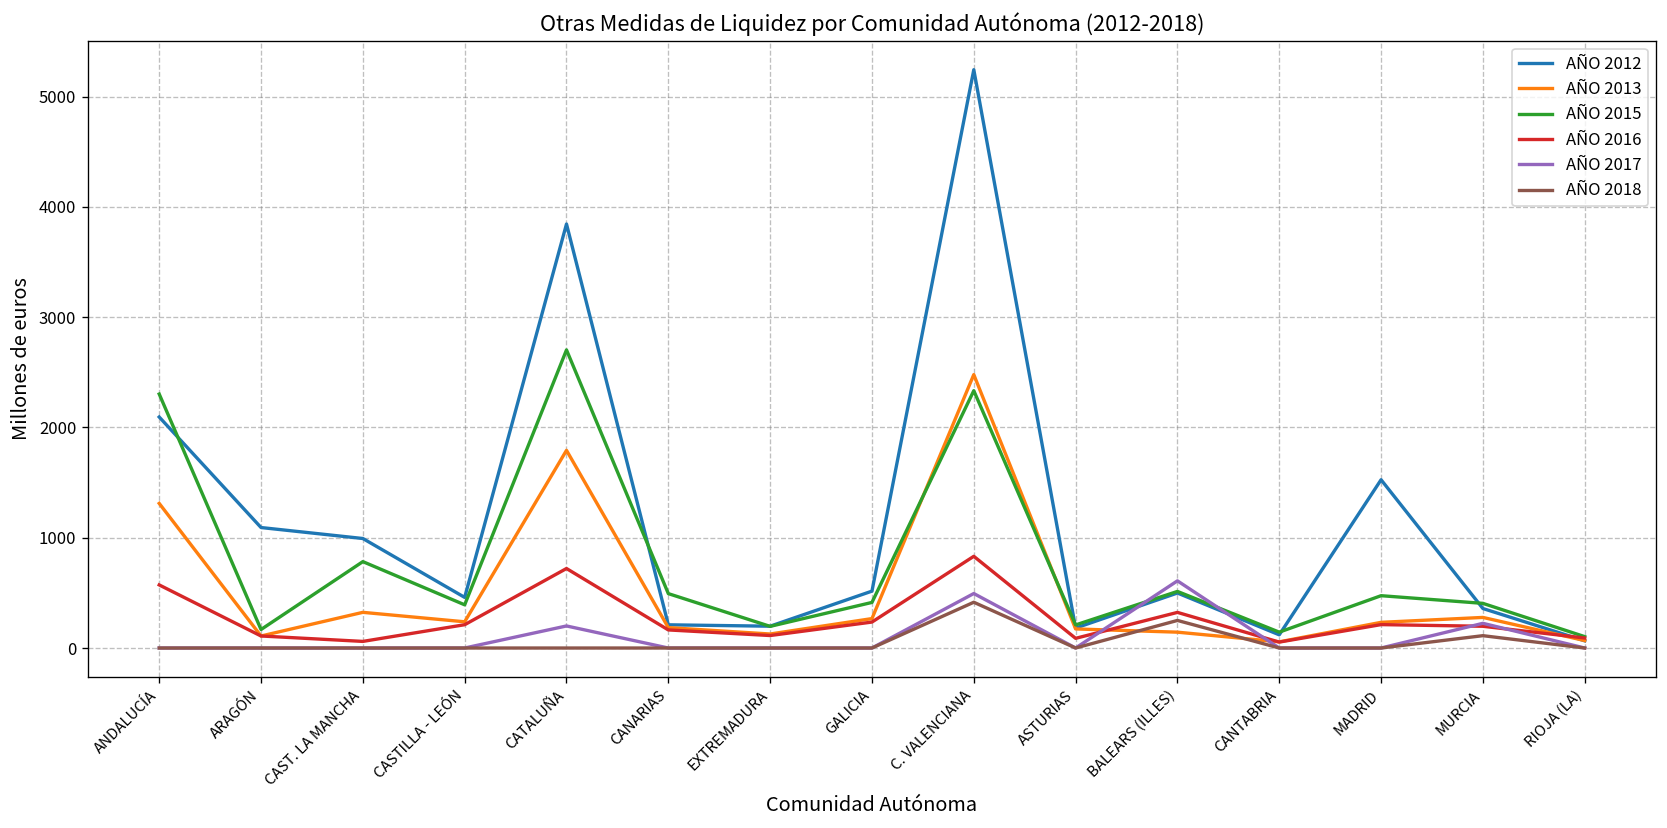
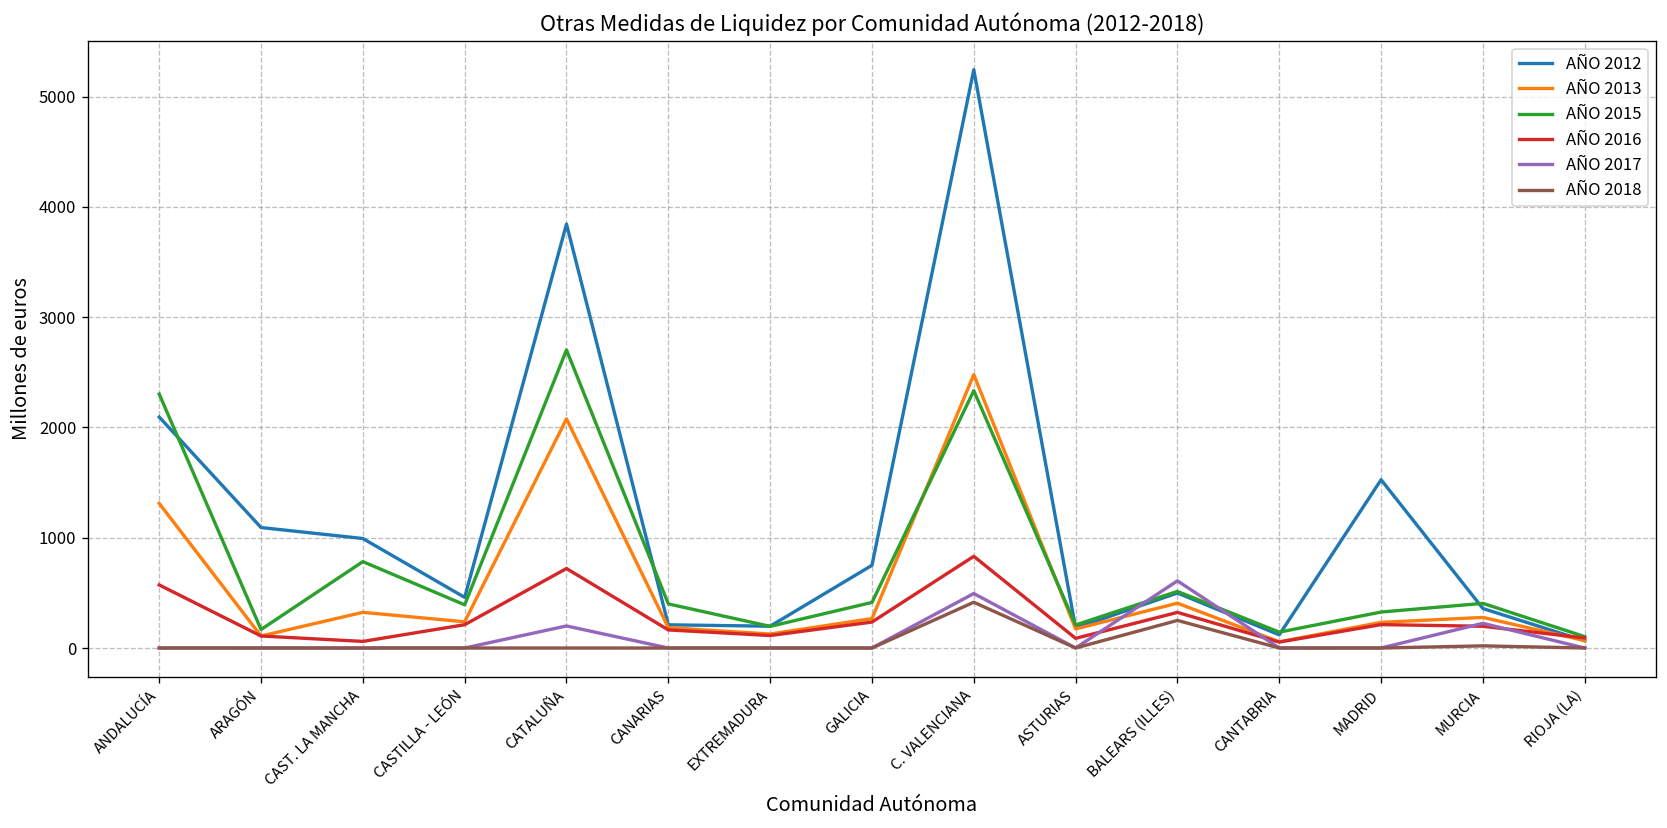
AÑO 2013, CATALUÑA: 1800 -> 2100
AÑO 2015, CANARIAS: 500 -> 400
AÑO 2012, GALICIA: 500 -> 700
AÑO 2013, BALEARS (ILLES): 100 -> 400
AÑO 2015, MADRID: 500 -> 300
AÑO 2018, MURCIA: 100 -> 0
